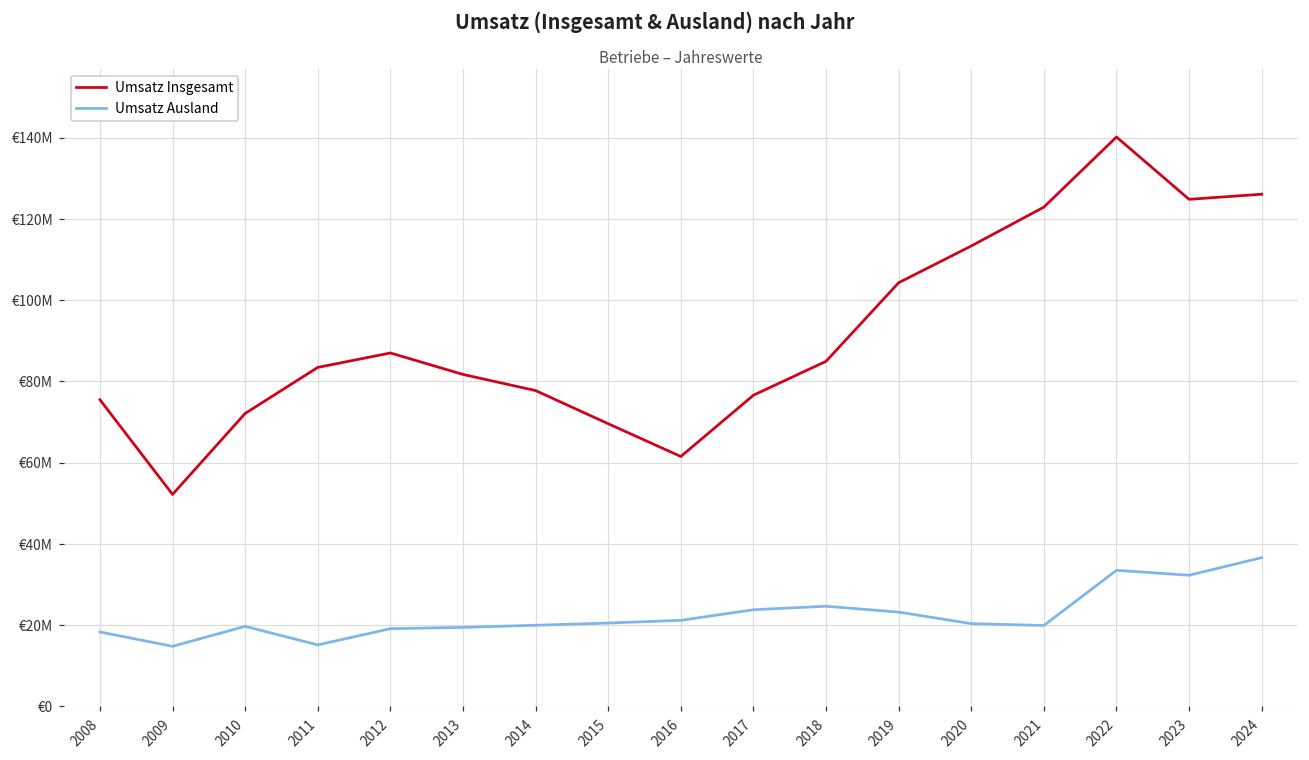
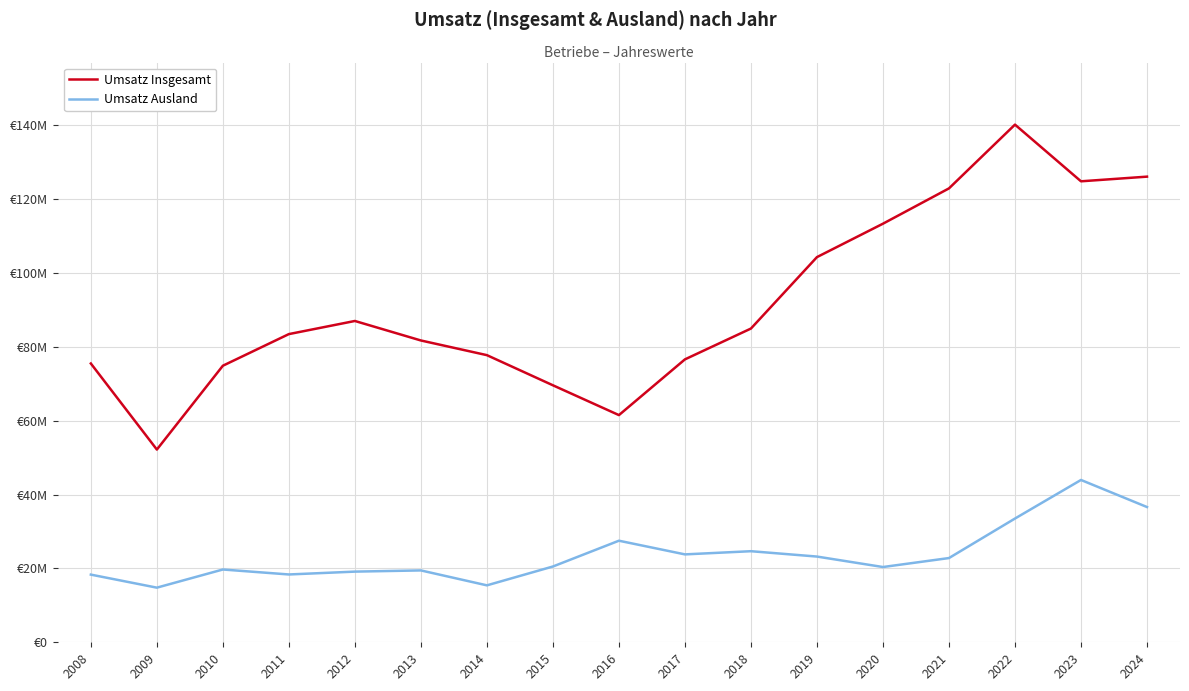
Umsatz Insgesamt, 2010: €72000000 -> €75000000
Umsatz Ausland, 2011: €15000000 -> €18000000
Umsatz Ausland, 2014: €20000000 -> €15000000
Umsatz Ausland, 2016: €21000000 -> €28000000
Umsatz Ausland, 2021: €20000000 -> €23000000
Umsatz Ausland, 2023: €32000000 -> €44000000
